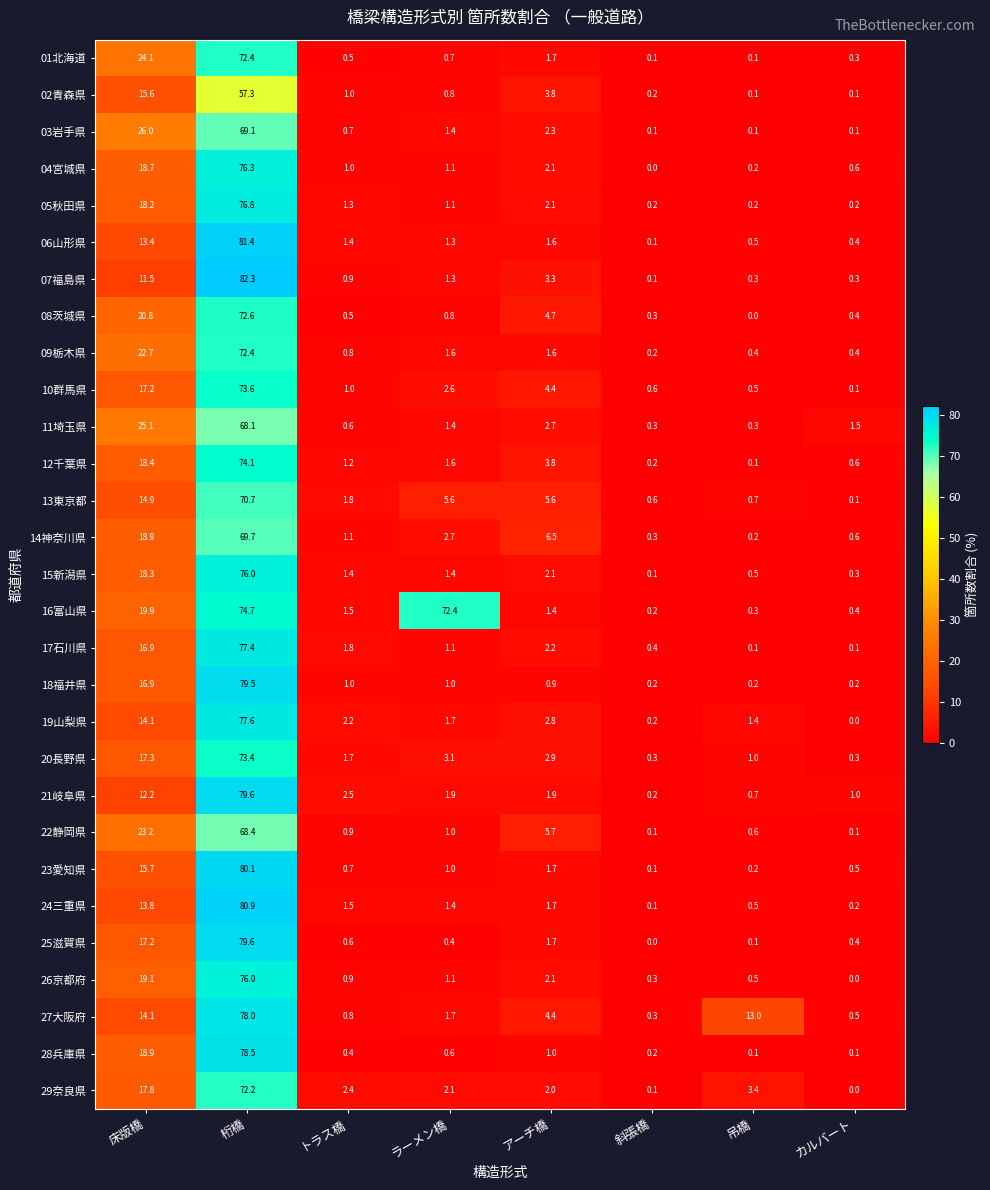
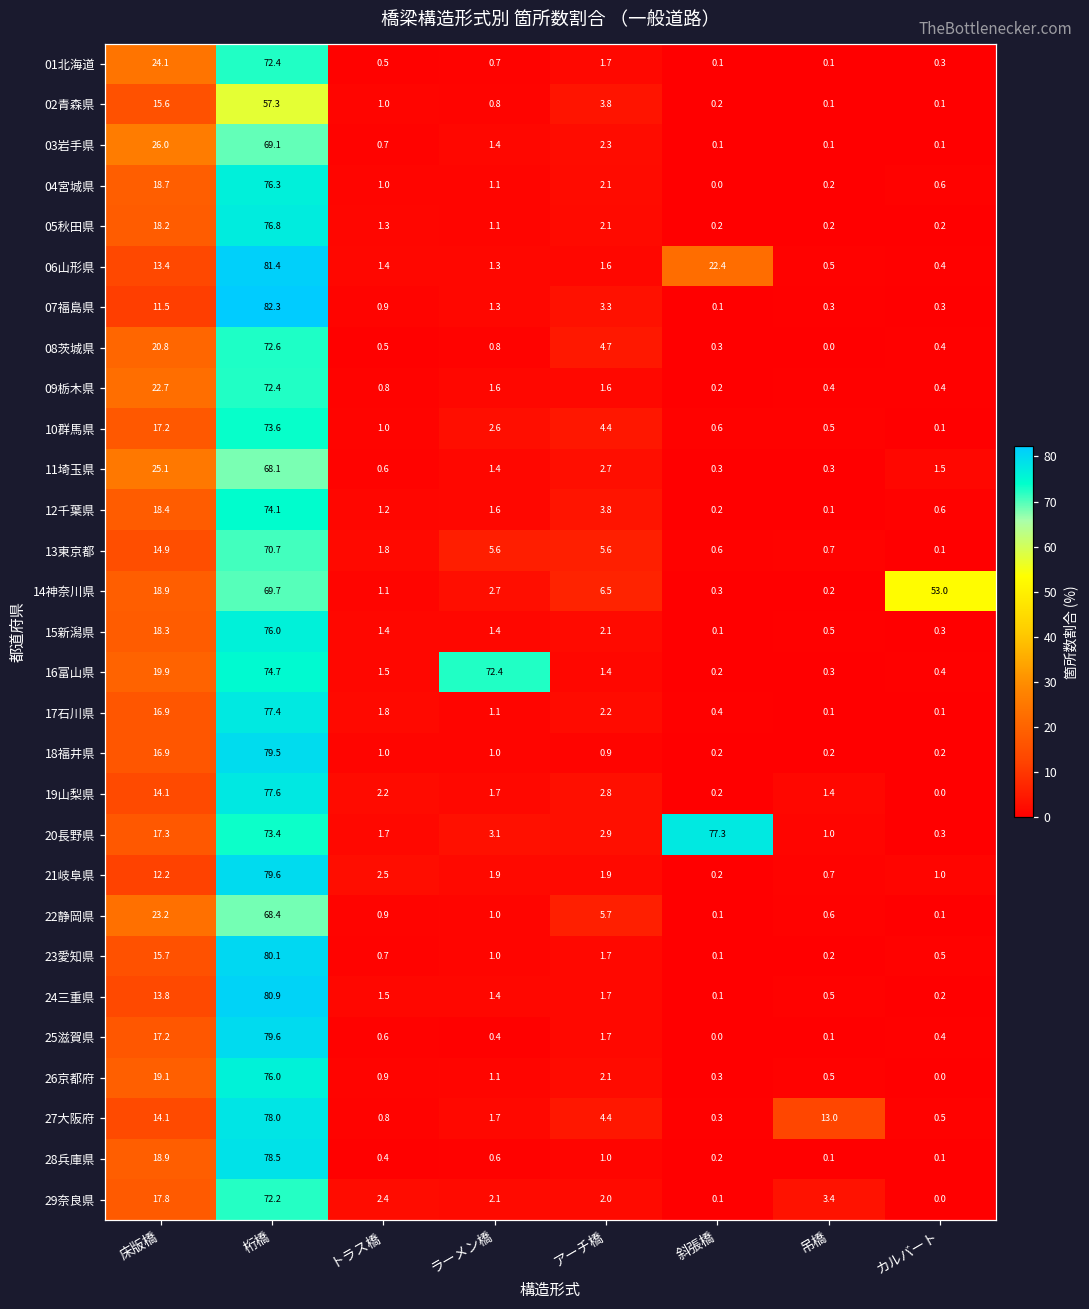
06山形県, 斜張橋: 0.1 -> 22.4
14神奈川県, カルバート: 0.6 -> 53.0
20長野県, 斜張橋: 0.3 -> 77.3
